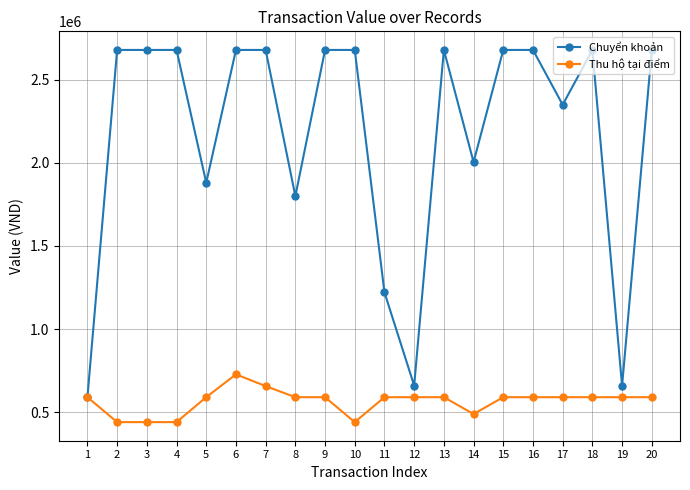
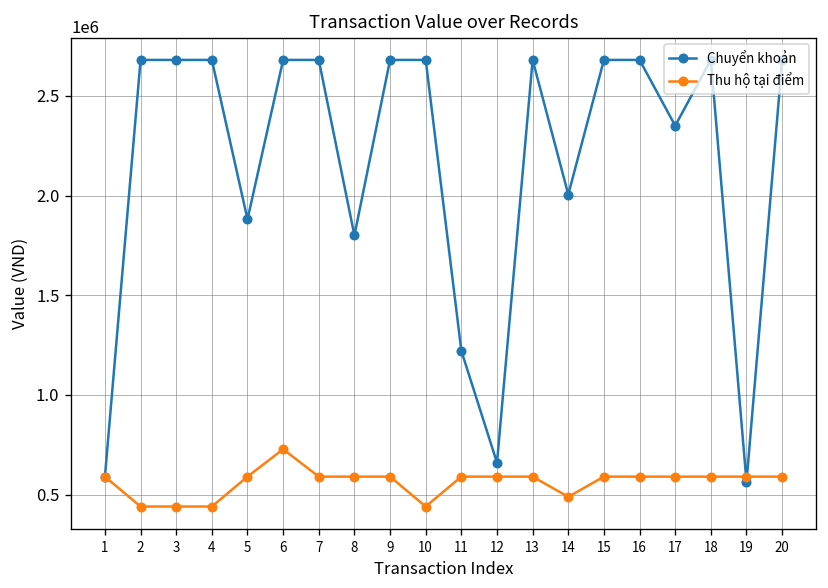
Thu hộ tại điểm, 7: 660000 -> 590000
Chuyển khoản, 19: 660000 -> 560000
